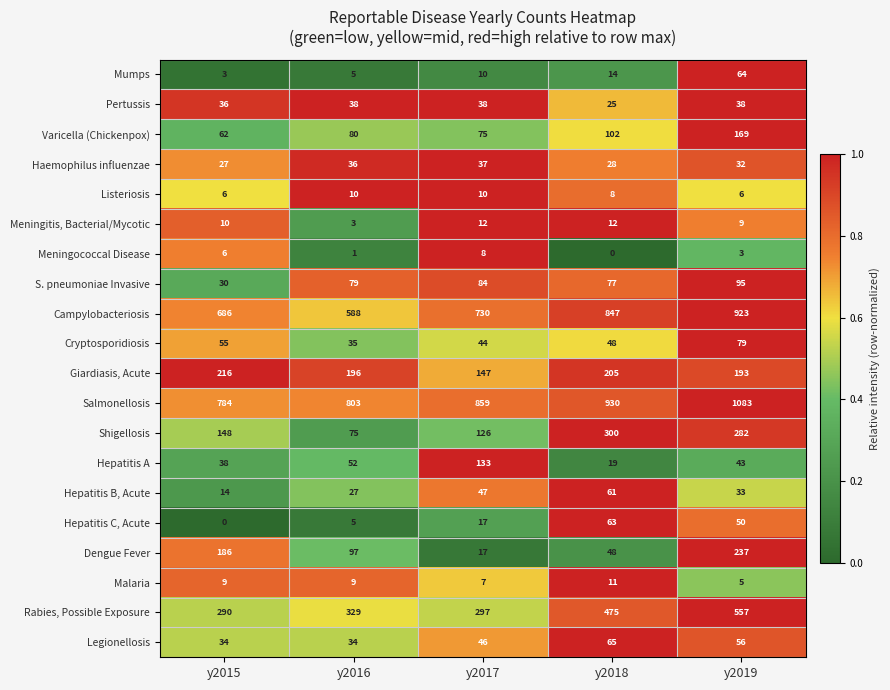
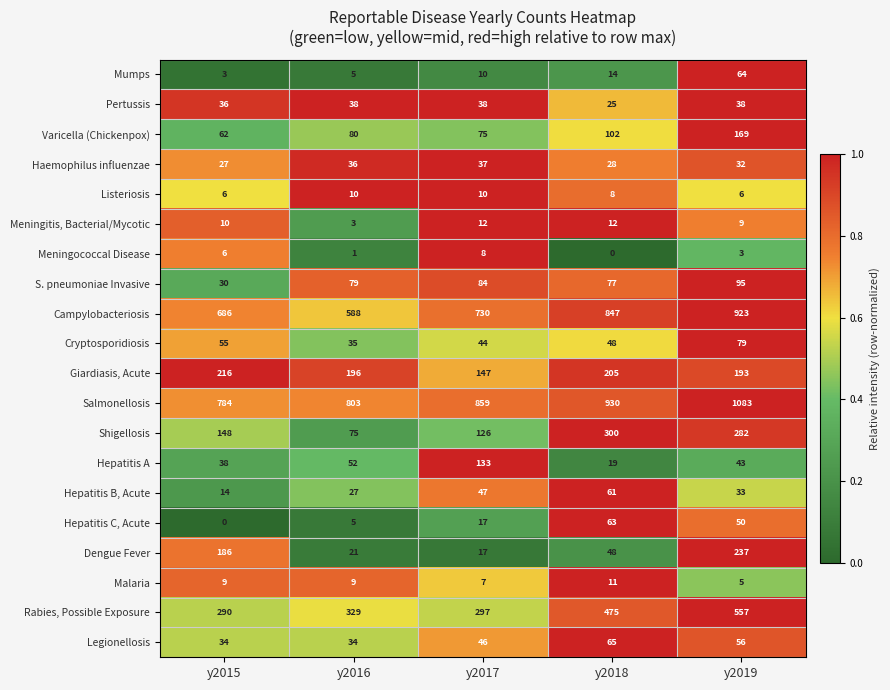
Dengue Fever, y2016: 97 -> 21
